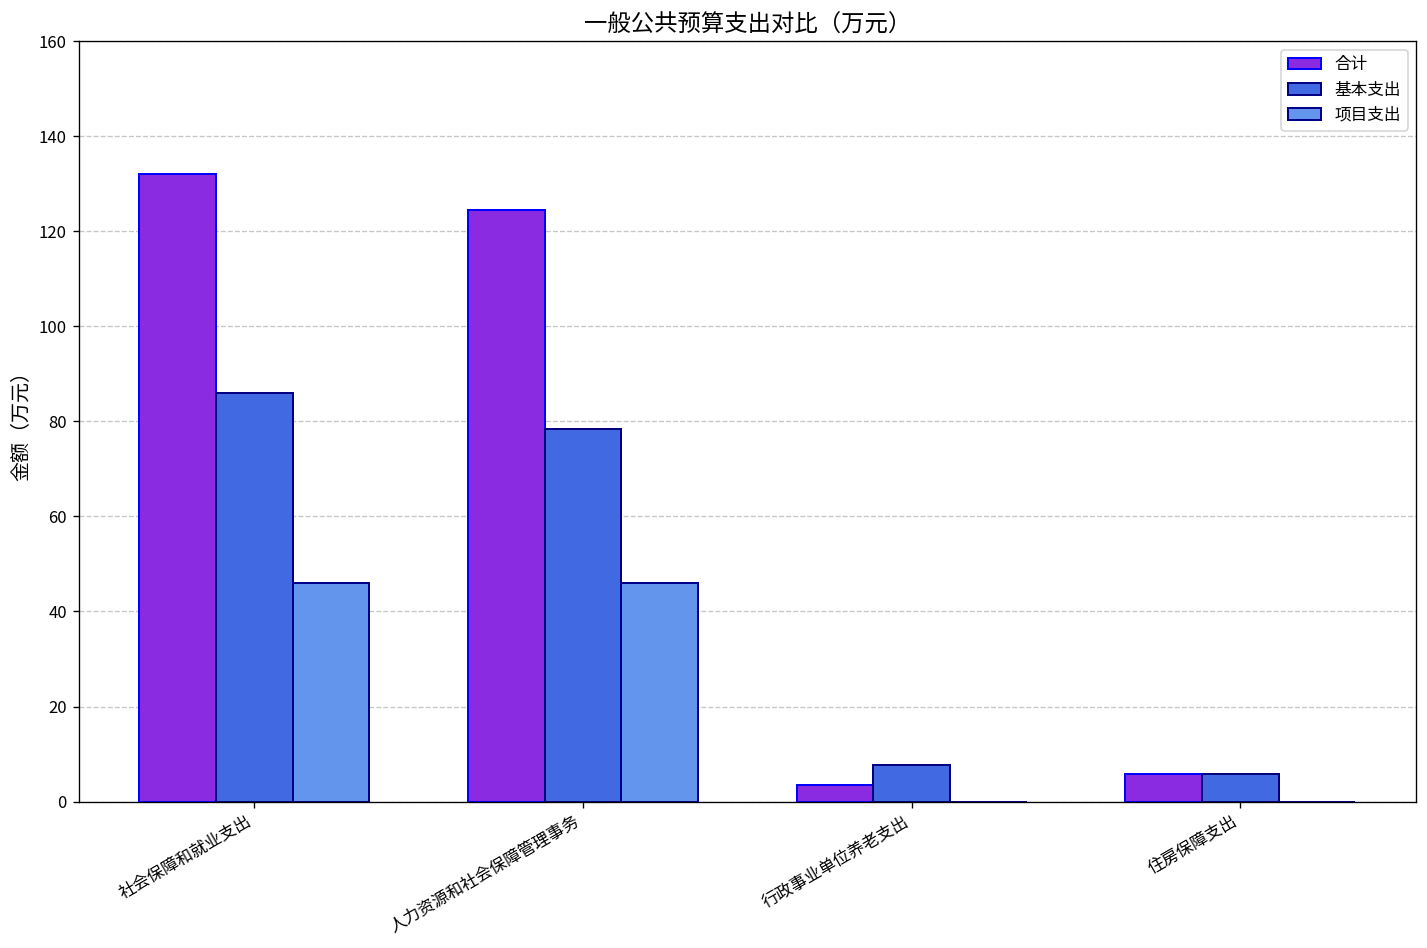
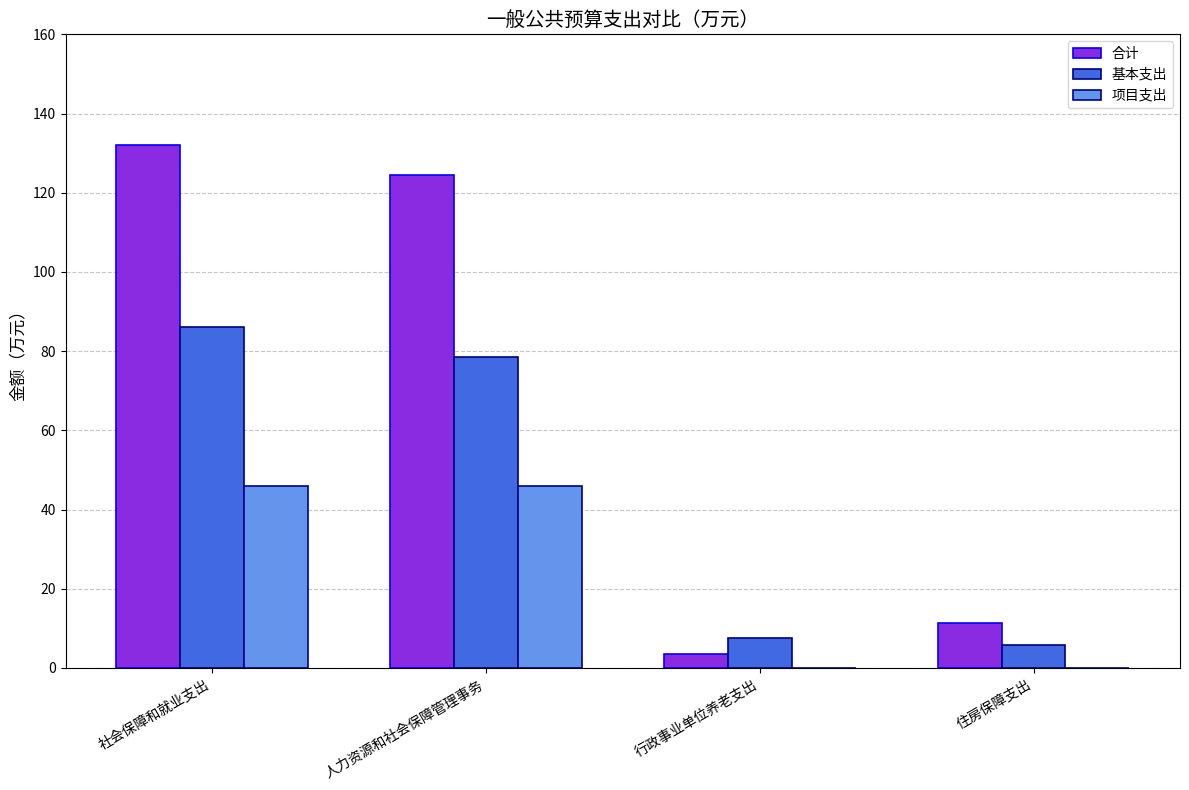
合计, 住房保障支出: 6 -> 11
